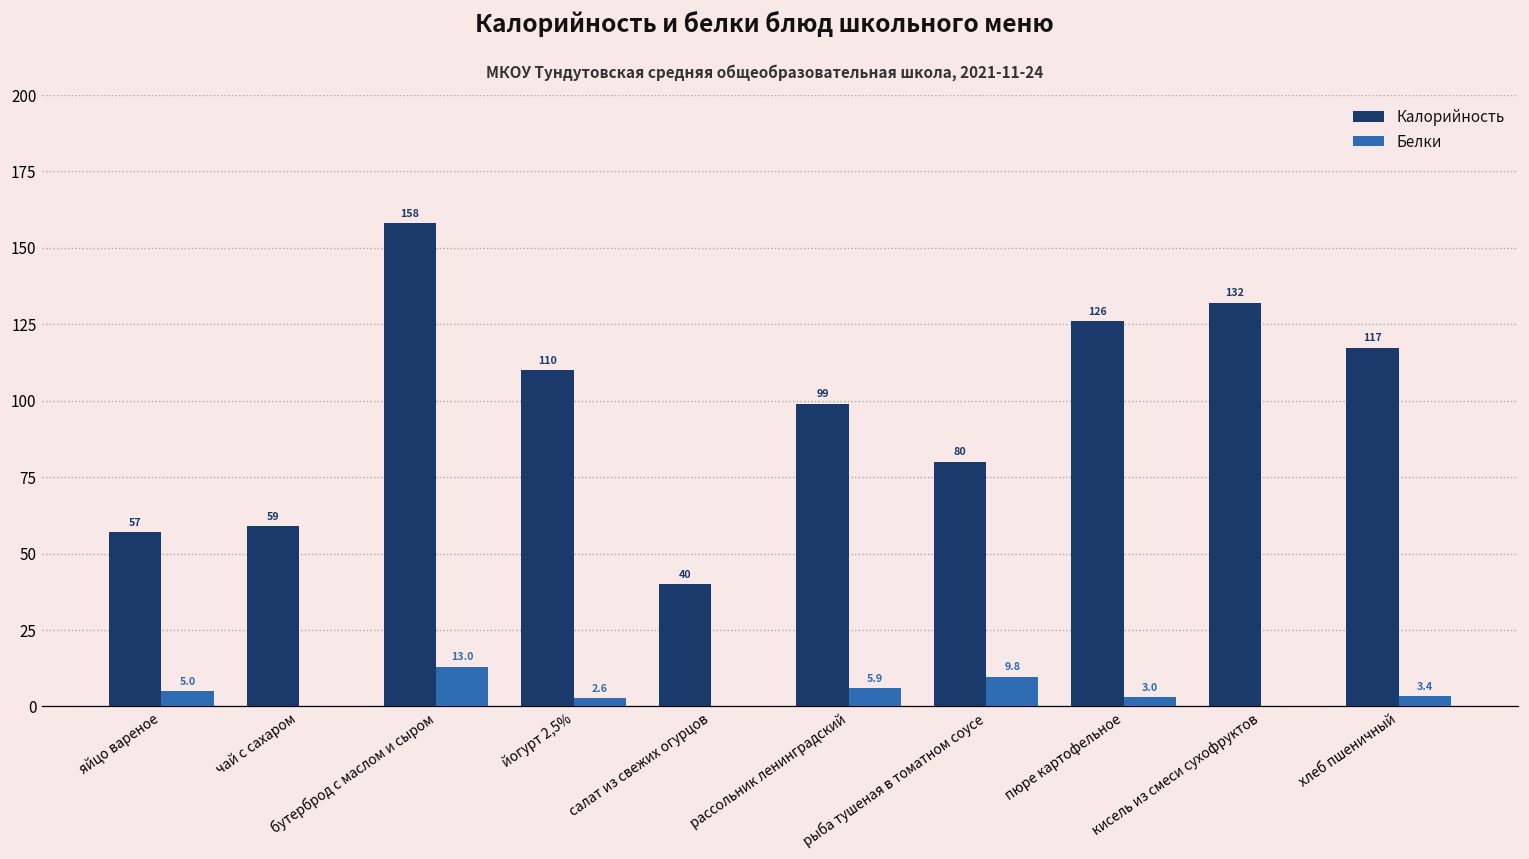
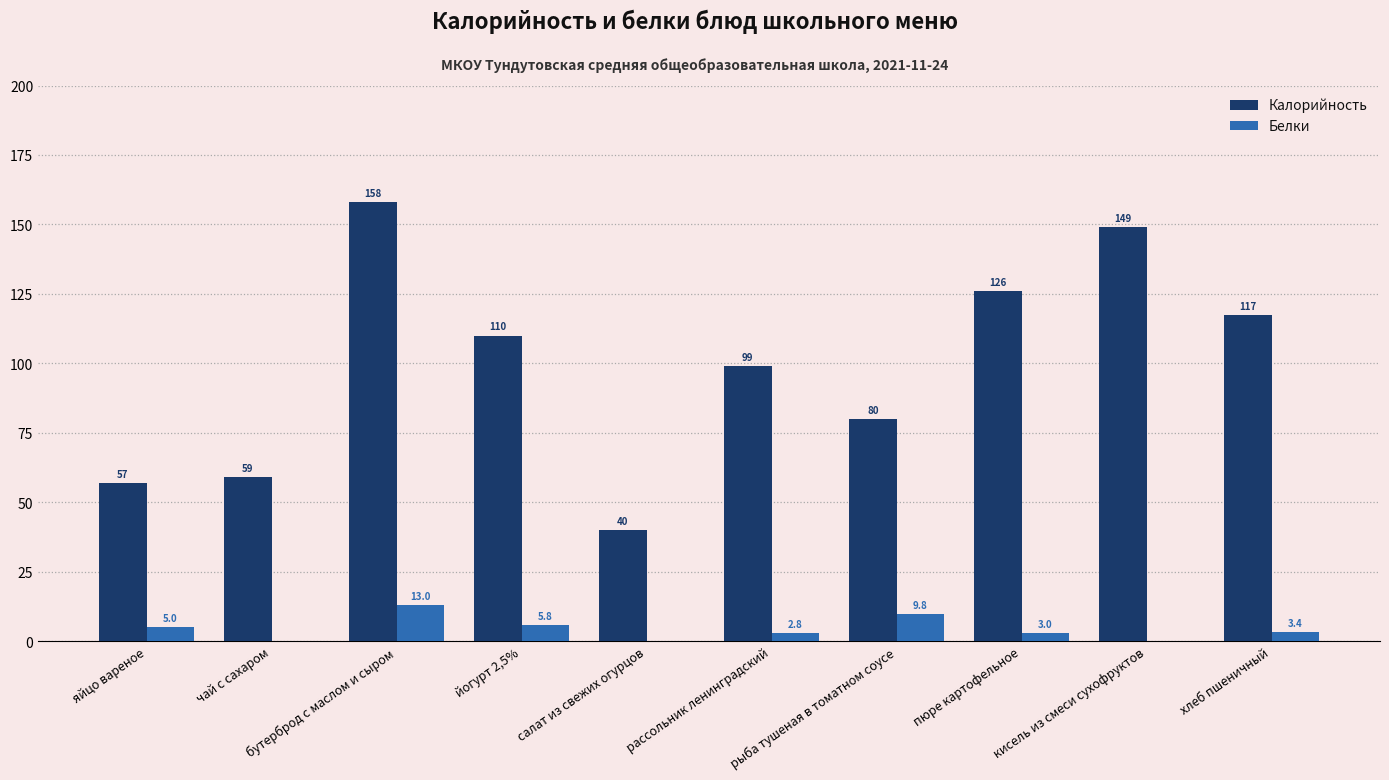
Белки, йогурт 2,5%: 2.6 -> 5.8
Белки, рассольник ленинградский: 5.9 -> 2.8
Калорийность, кисель из смеси сухофруктов: 132 -> 149
